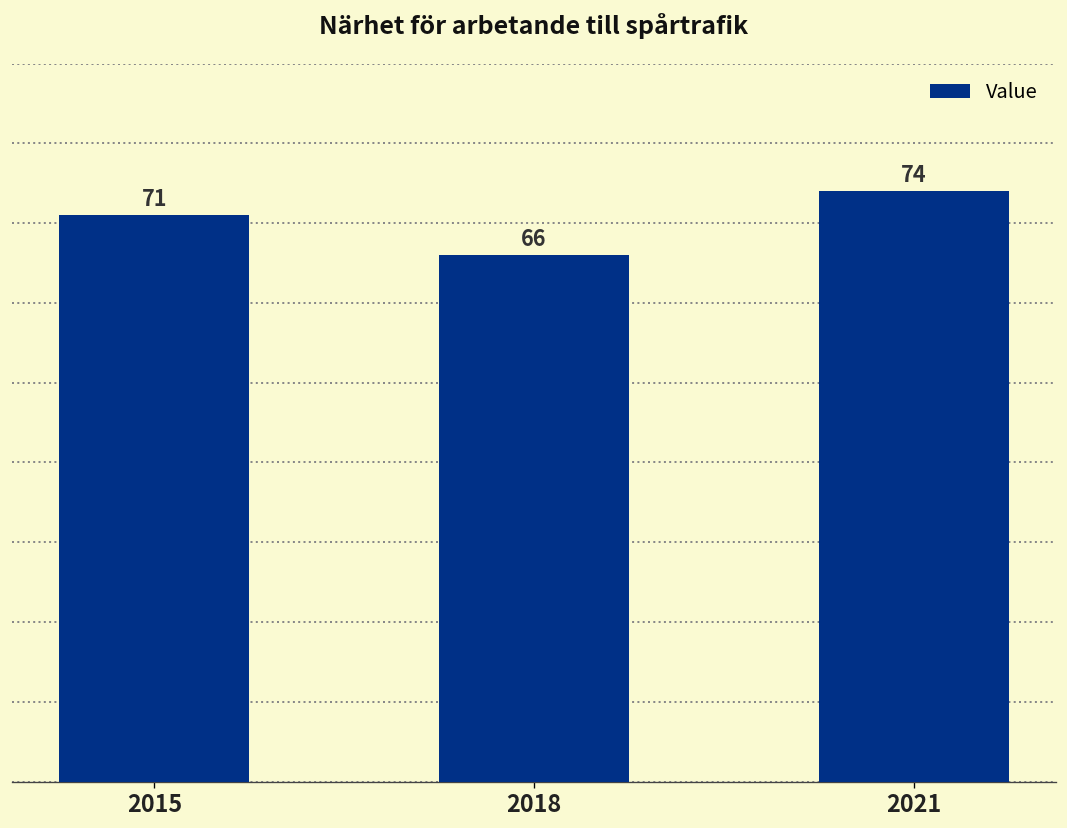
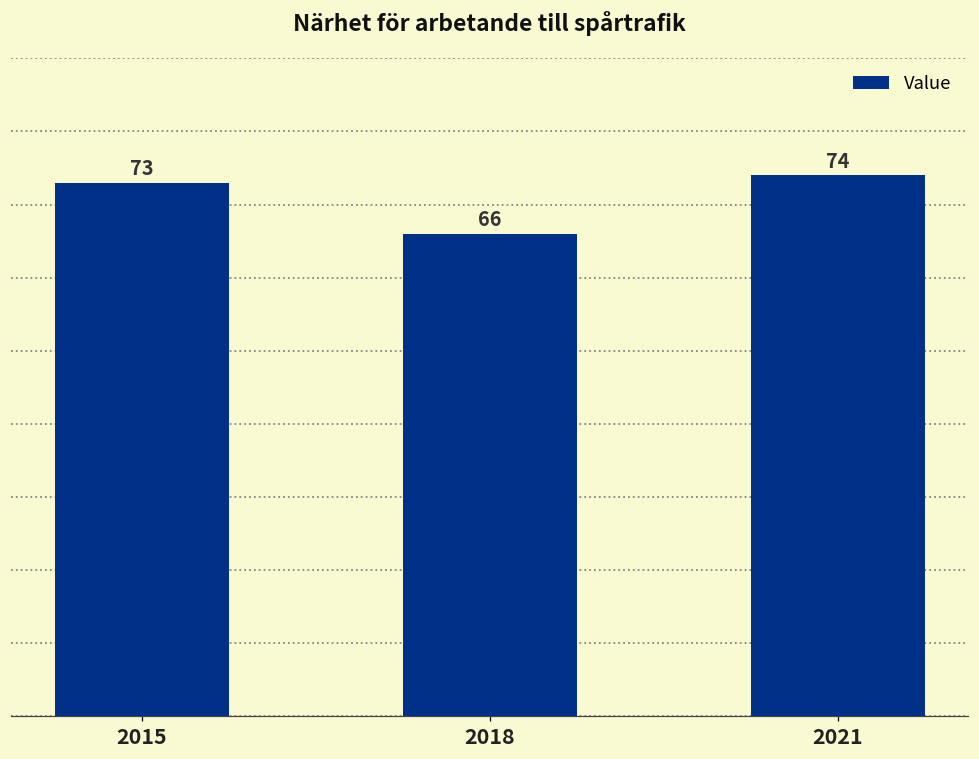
2015: 71 -> 73
